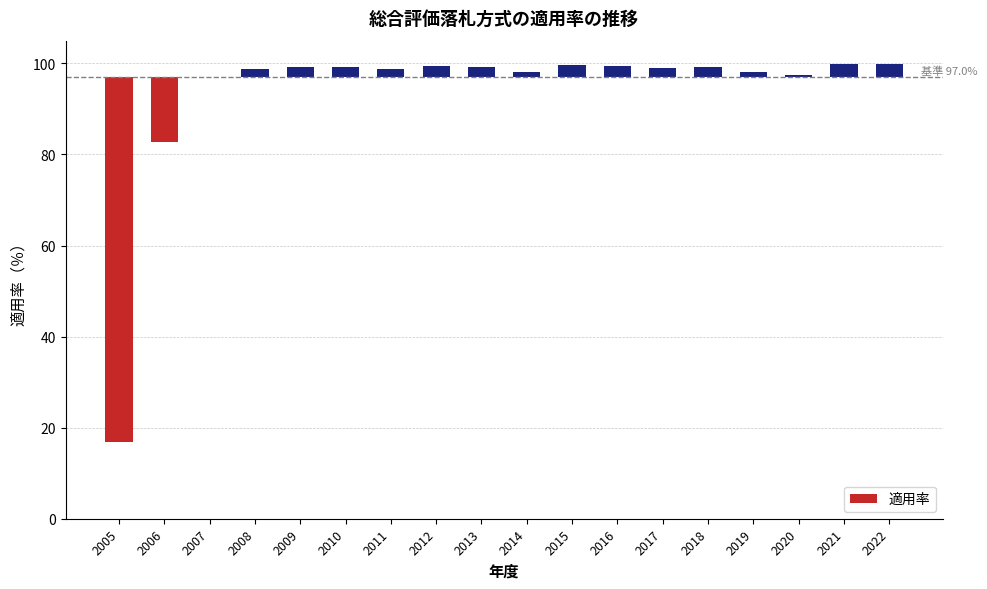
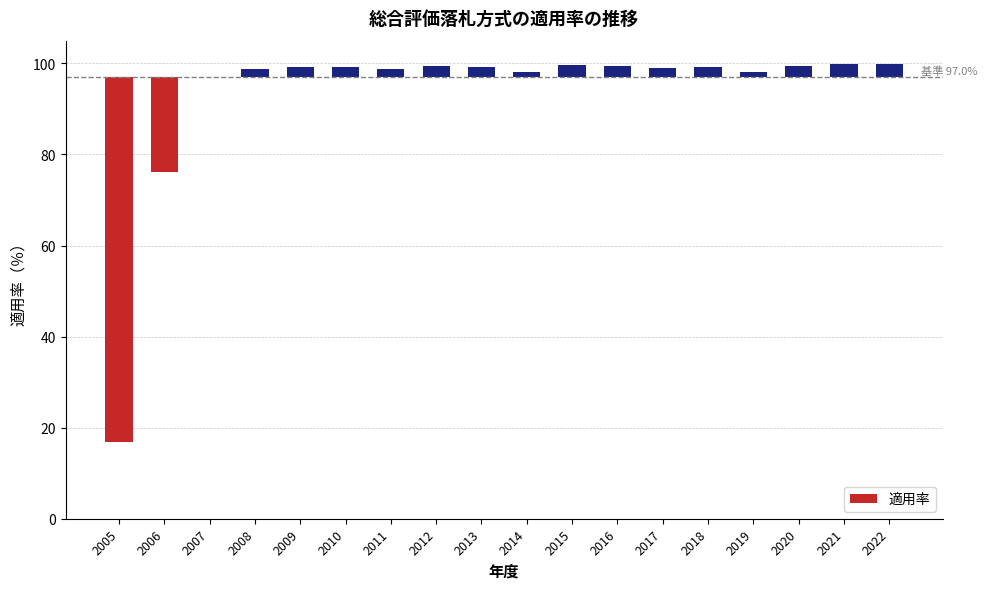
2006: 83 -> 76
2020: 97 -> 100
